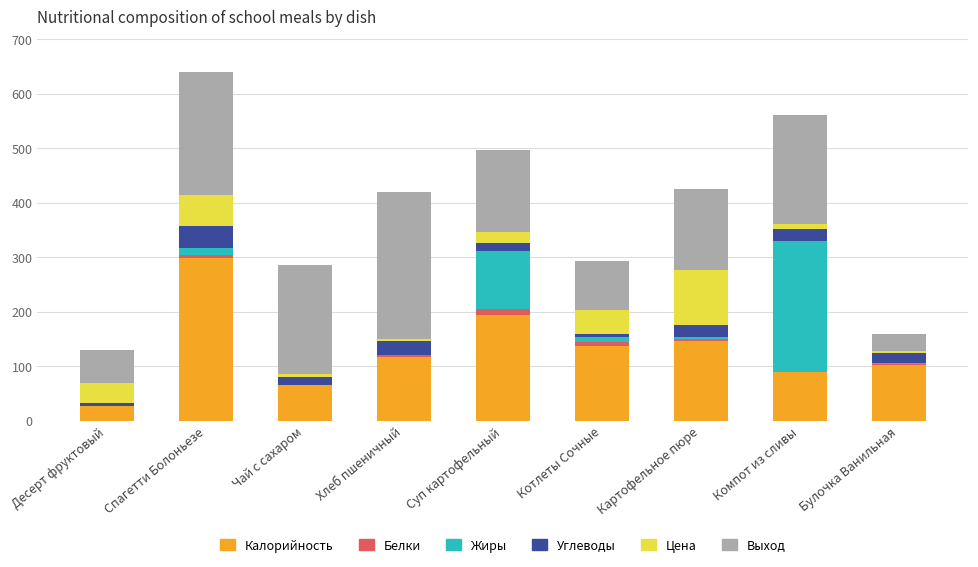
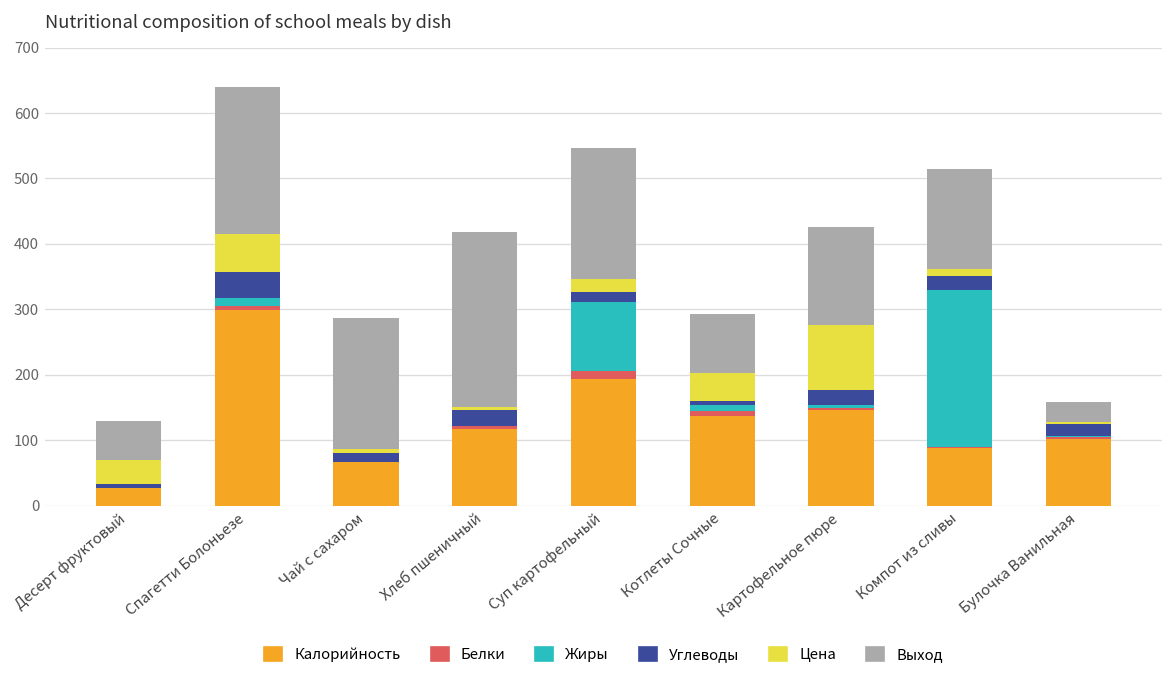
Выход, Суп картофельный: 150 -> 200
Выход, Компот из сливы: 200 -> 150
